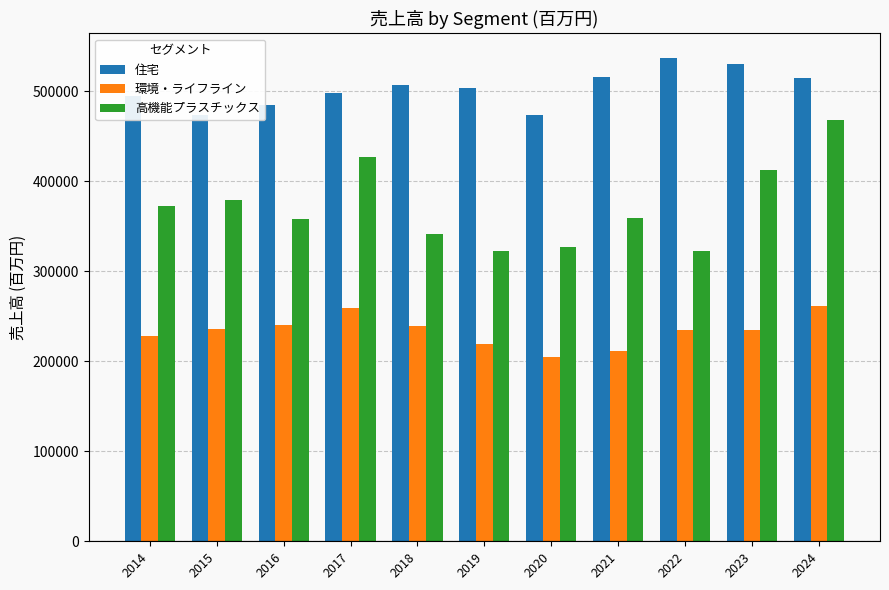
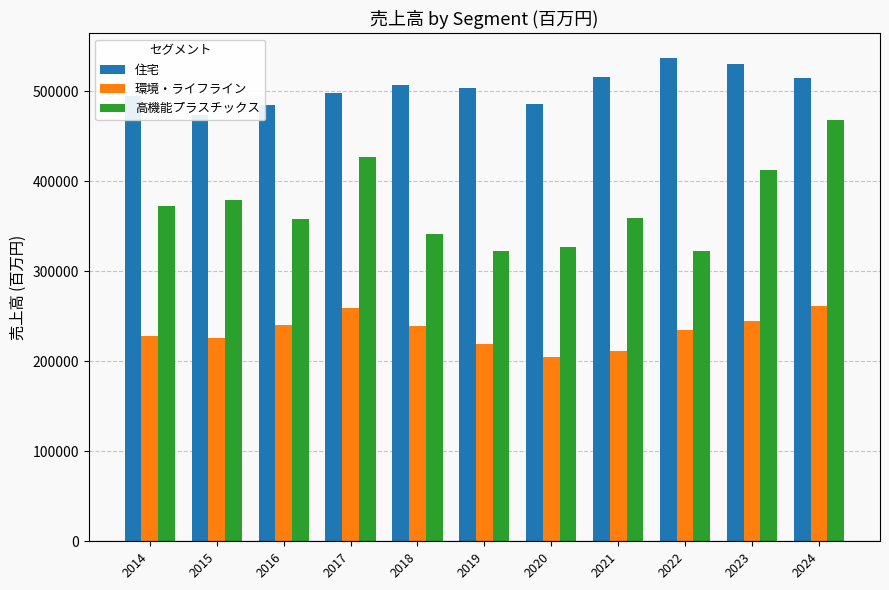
環境・ライフライン, 2015: 240000 -> 230000
住宅, 2020: 470000 -> 490000
環境・ライフライン, 2023: 230000 -> 240000
